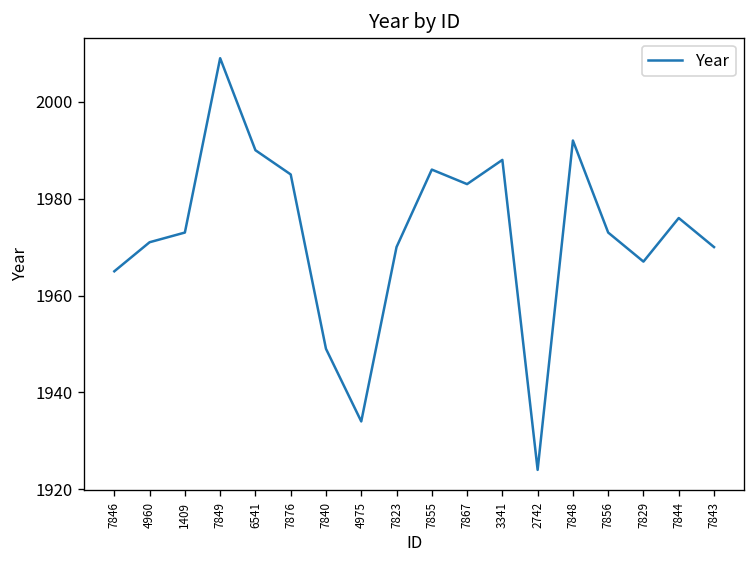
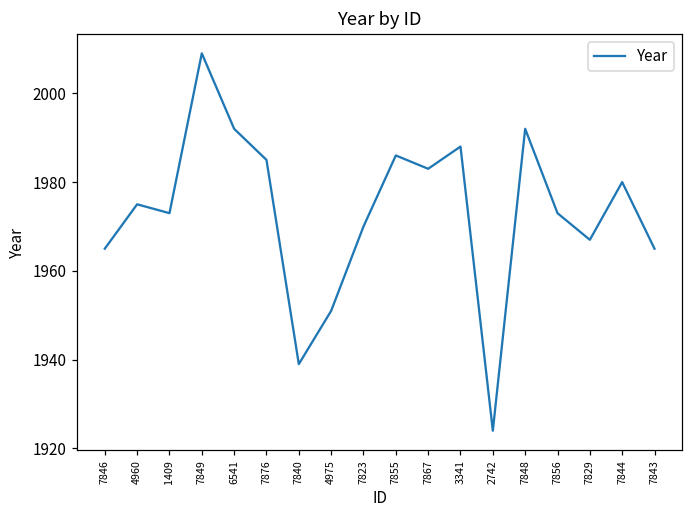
4960: 1971 -> 1975
6541: 1990 -> 1992
7840: 1949 -> 1939
4975: 1934 -> 1951
7844: 1976 -> 1980
7843: 1970 -> 1965
